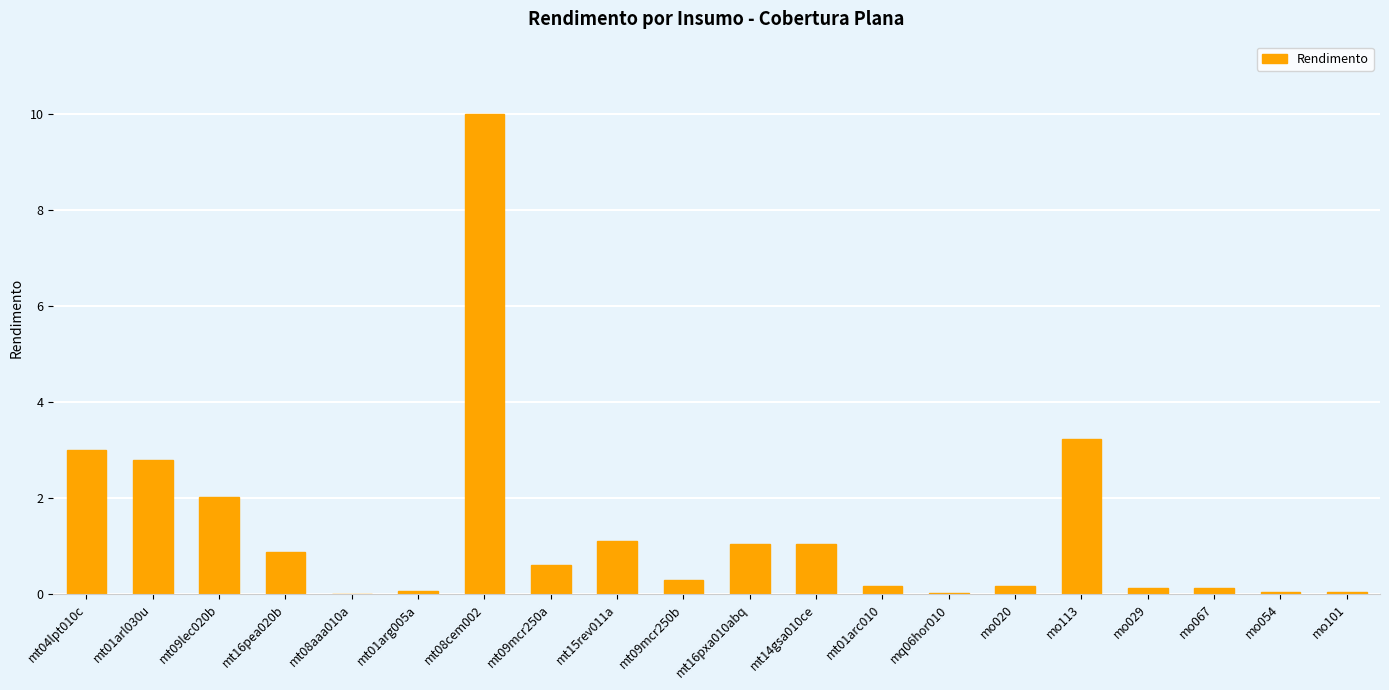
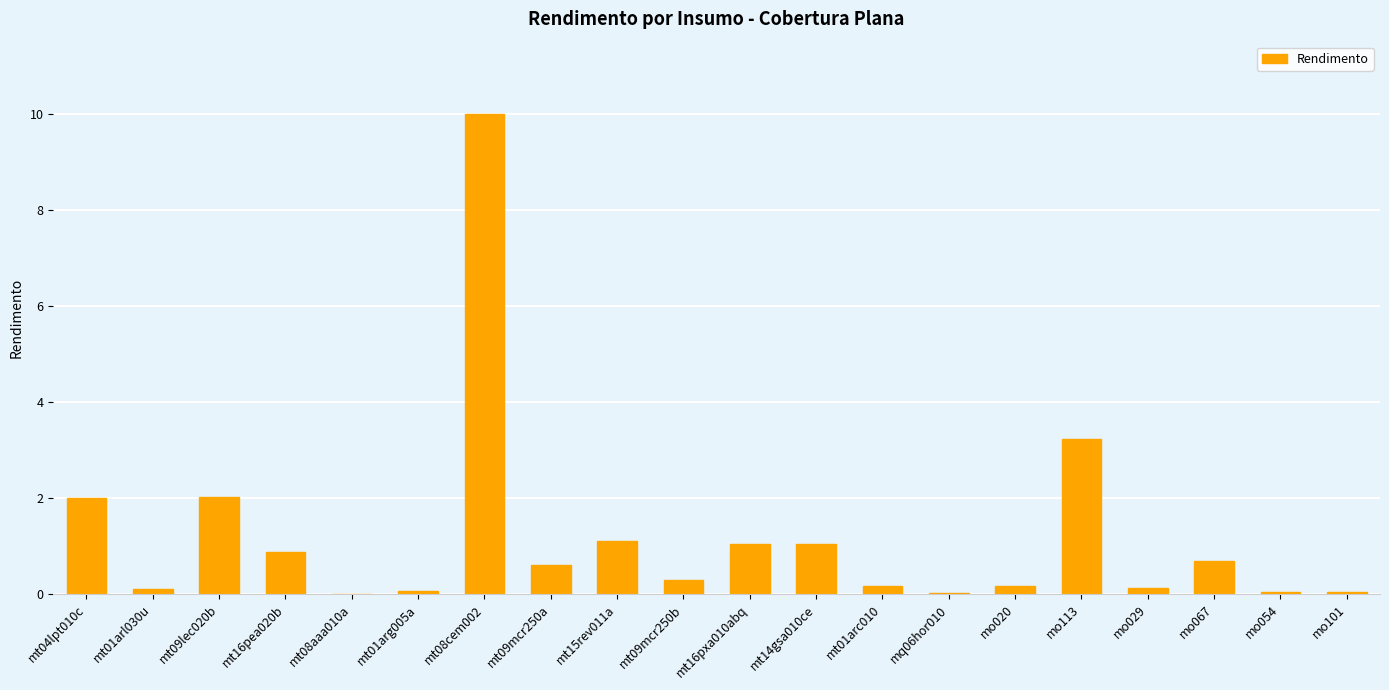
mt04lpt010c: 3 -> 2
mt01arl030u: 2.8 -> 0.1
mo067: 0.1 -> 0.7
